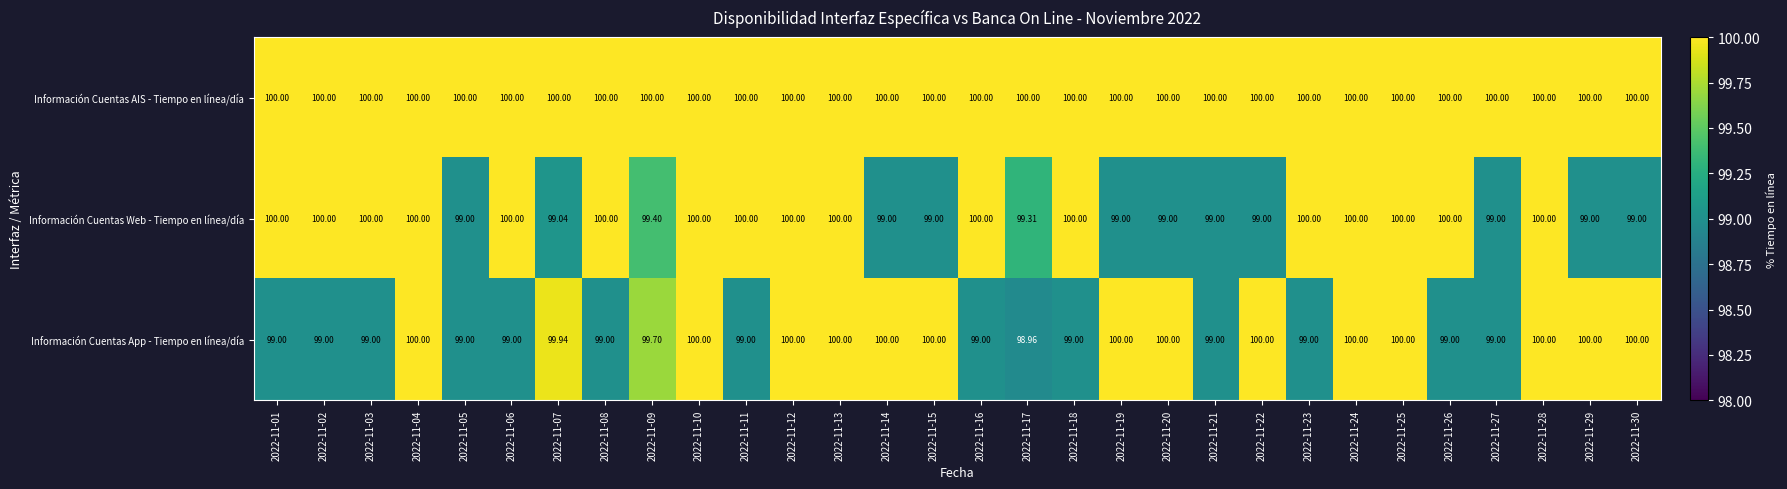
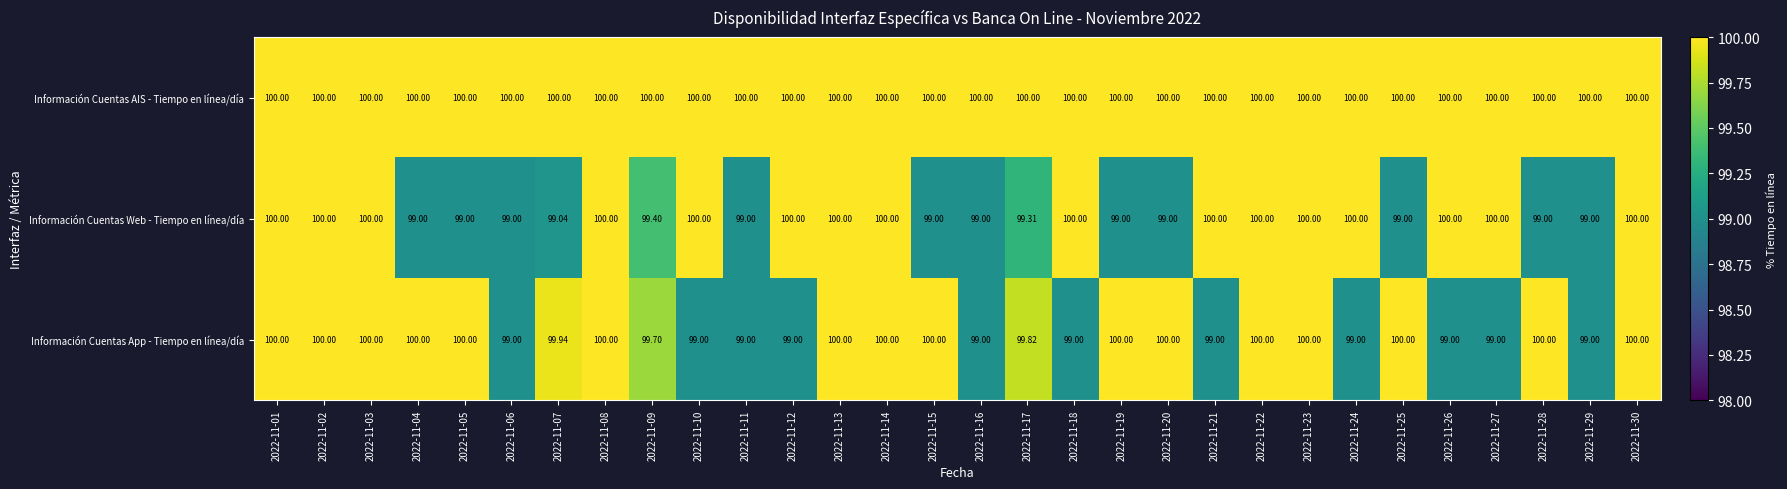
Información Cuentas Web - Tiempo en línea/día, 2022-11-04: 100.00 -> 99.00
Información Cuentas Web - Tiempo en línea/día, 2022-11-06: 100.00 -> 99.00
Información Cuentas Web - Tiempo en línea/día, 2022-11-11: 100.00 -> 99.00
Información Cuentas Web - Tiempo en línea/día, 2022-11-14: 99.00 -> 100.00
Información Cuentas Web - Tiempo en línea/día, 2022-11-16: 100.00 -> 99.00
Información Cuentas Web - Tiempo en línea/día, 2022-11-21: 99.00 -> 100.00
Información Cuentas Web - Tiempo en línea/día, 2022-11-22: 99.00 -> 100.00
Información Cuentas Web - Tiempo en línea/día, 2022-11-25: 100.00 -> 99.00
Información Cuentas Web - Tiempo en línea/día, 2022-11-27: 99.00 -> 100.00
Información Cuentas Web - Tiempo en línea/día, 2022-11-28: 100.00 -> 99.00
Información Cuentas Web - Tiempo en línea/día, 2022-11-30: 99.00 -> 100.00
Información Cuentas App - Tiempo en línea/día, 2022-11-01: 99.00 -> 100.00
Información Cuentas App - Tiempo en línea/día, 2022-11-02: 99.00 -> 100.00
Información Cuentas App - Tiempo en línea/día, 2022-11-03: 99.00 -> 100.00
Información Cuentas App - Tiempo en línea/día, 2022-11-05: 99.00 -> 100.00
Información Cuentas App - Tiempo en línea/día, 2022-11-08: 99.00 -> 100.00
Información Cuentas App - Tiempo en línea/día, 2022-11-10: 100.00 -> 99.00
Información Cuentas App - Tiempo en línea/día, 2022-11-12: 100.00 -> 99.00
Información Cuentas App - Tiempo en línea/día, 2022-11-17: 98.96 -> 99.82
Información Cuentas App - Tiempo en línea/día, 2022-11-23: 99.00 -> 100.00
Información Cuentas App - Tiempo en línea/día, 2022-11-24: 100.00 -> 99.00
Información Cuentas App - Tiempo en línea/día, 2022-11-29: 100.00 -> 99.00
